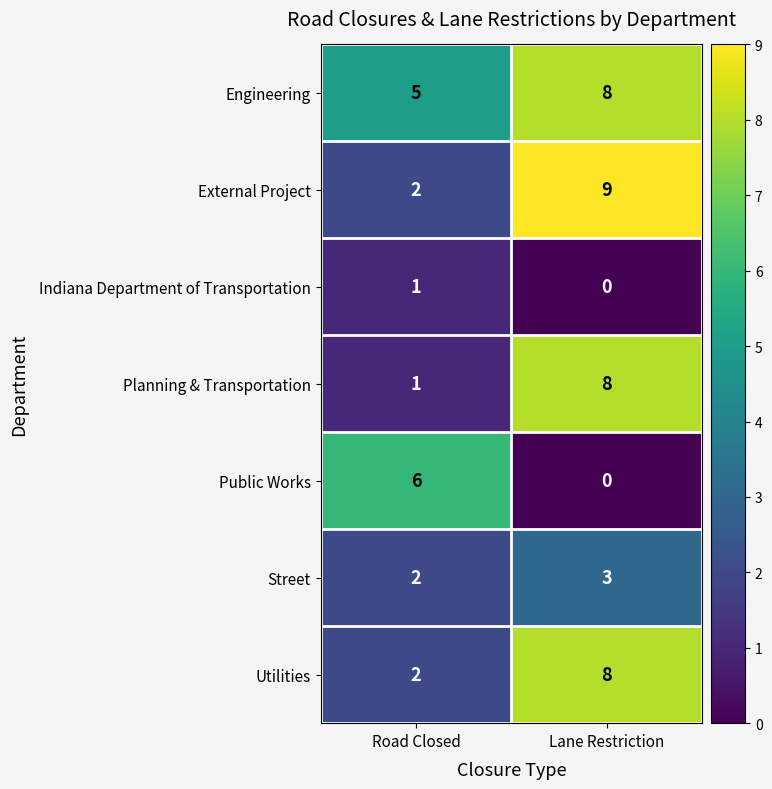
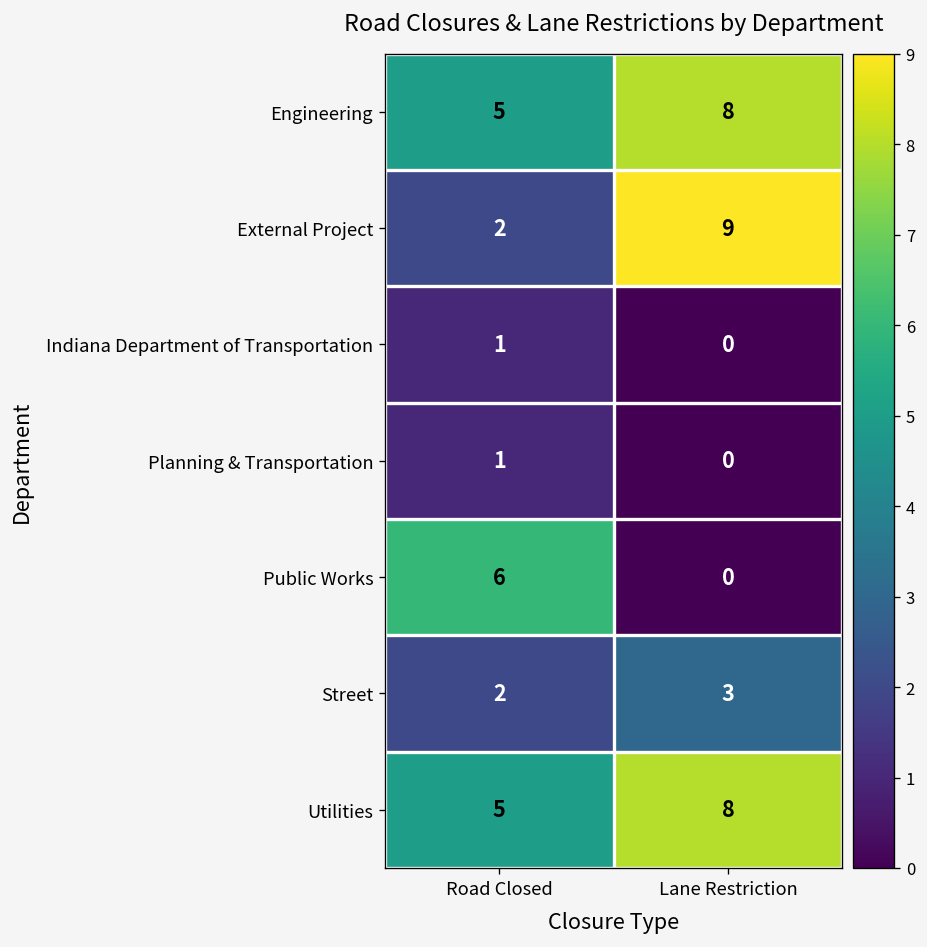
Planning & Transportation, Lane Restriction: 8 -> 0
Utilities, Road Closed: 2 -> 5
